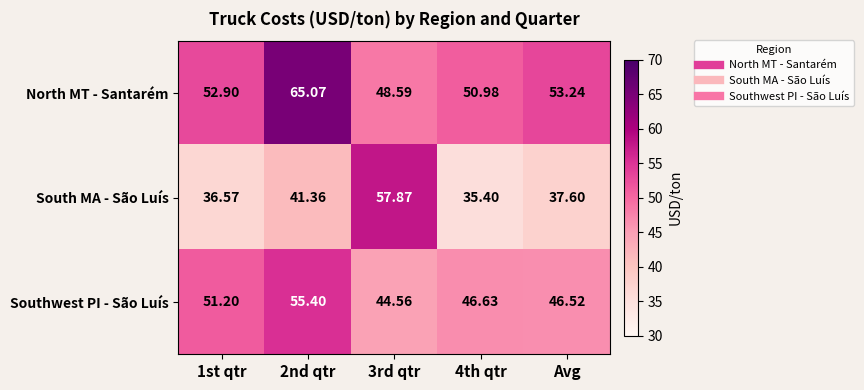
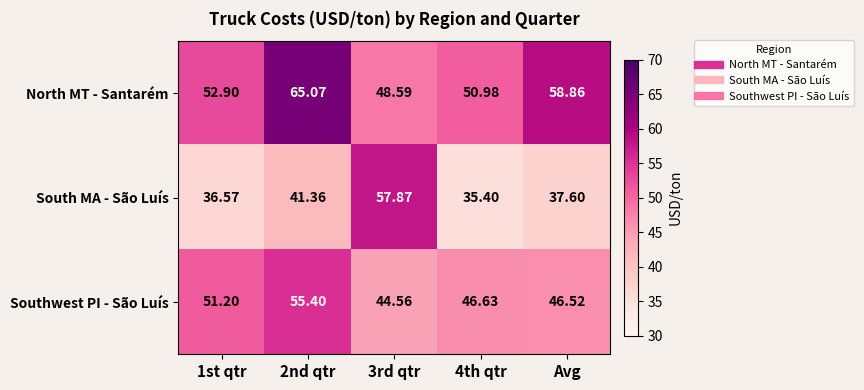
North MT - Santarém, Avg: 53.24 -> 58.86
